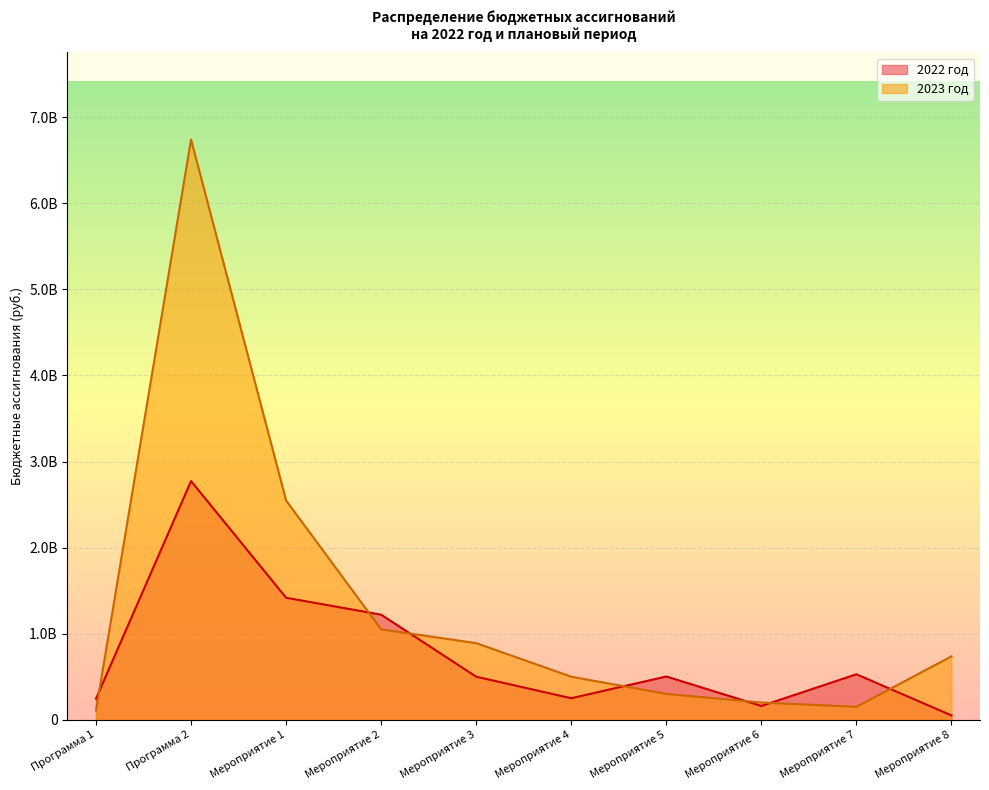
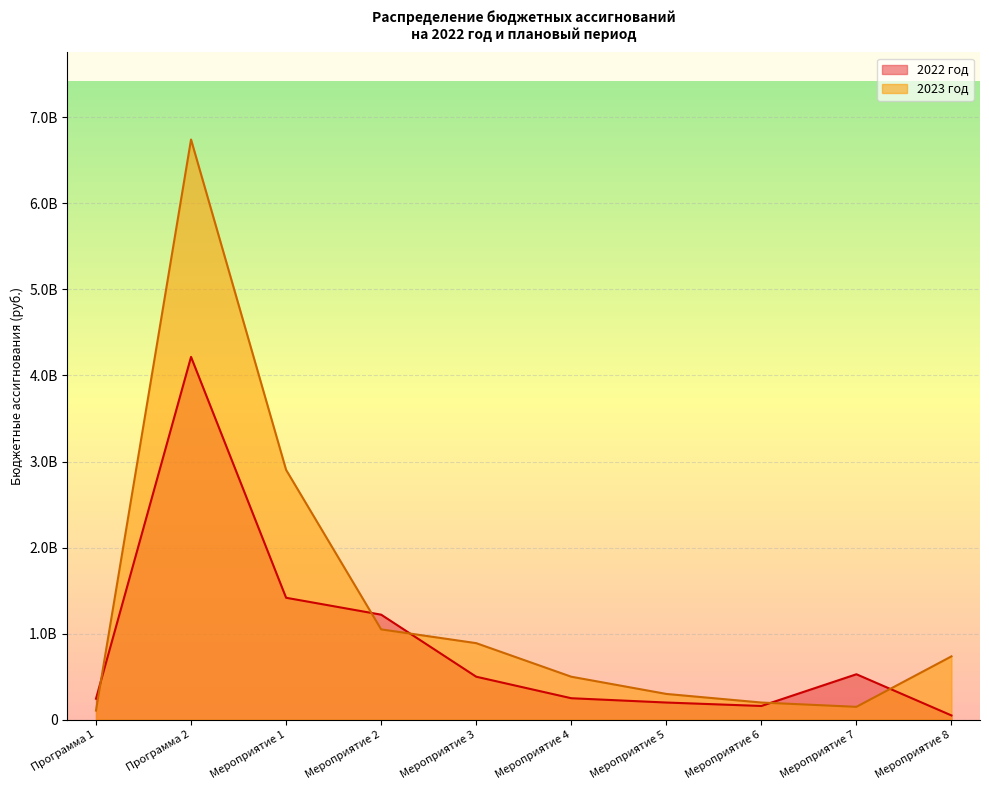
2022 год, Программа 2: 2800000000 -> 4200000000
2023 год, Мероприятие 1: 2500000000 -> 2900000000
2022 год, Мероприятие 5: 500000000 -> 200000000
